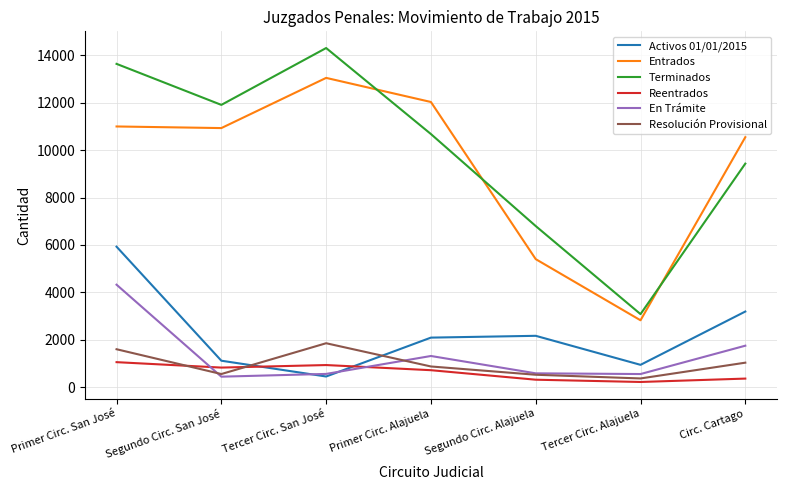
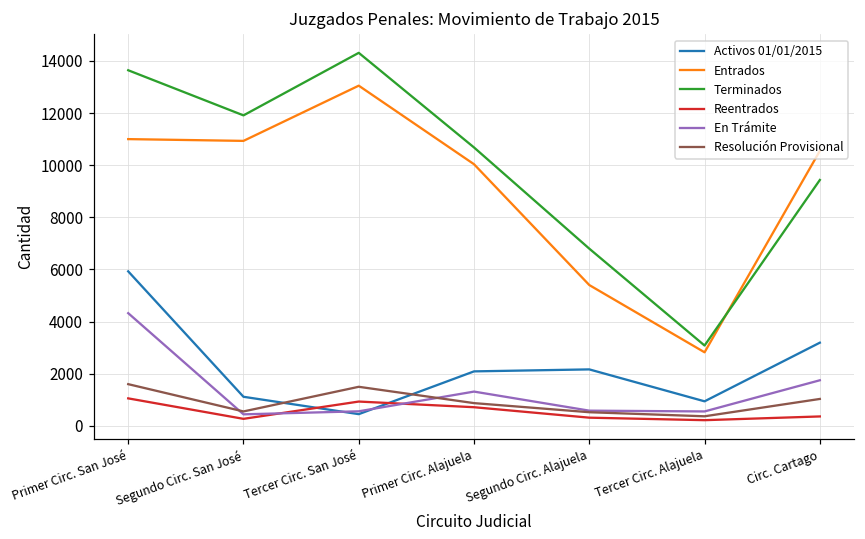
Reentrados, Segundo Circ. San José: 800 -> 300
Resolución Provisional, Tercer Circ. San José: 1900 -> 1500
Entrados, Primer Circ. Alajuela: 12000 -> 10000
